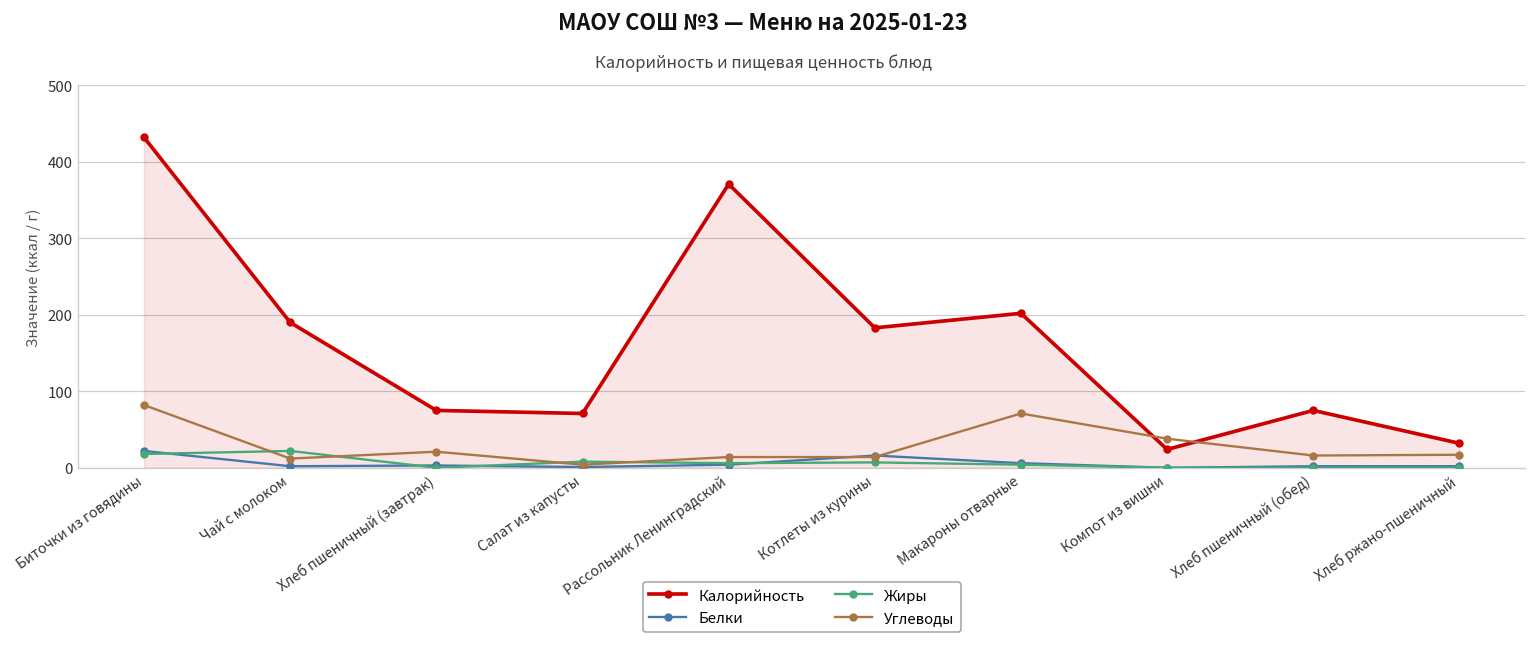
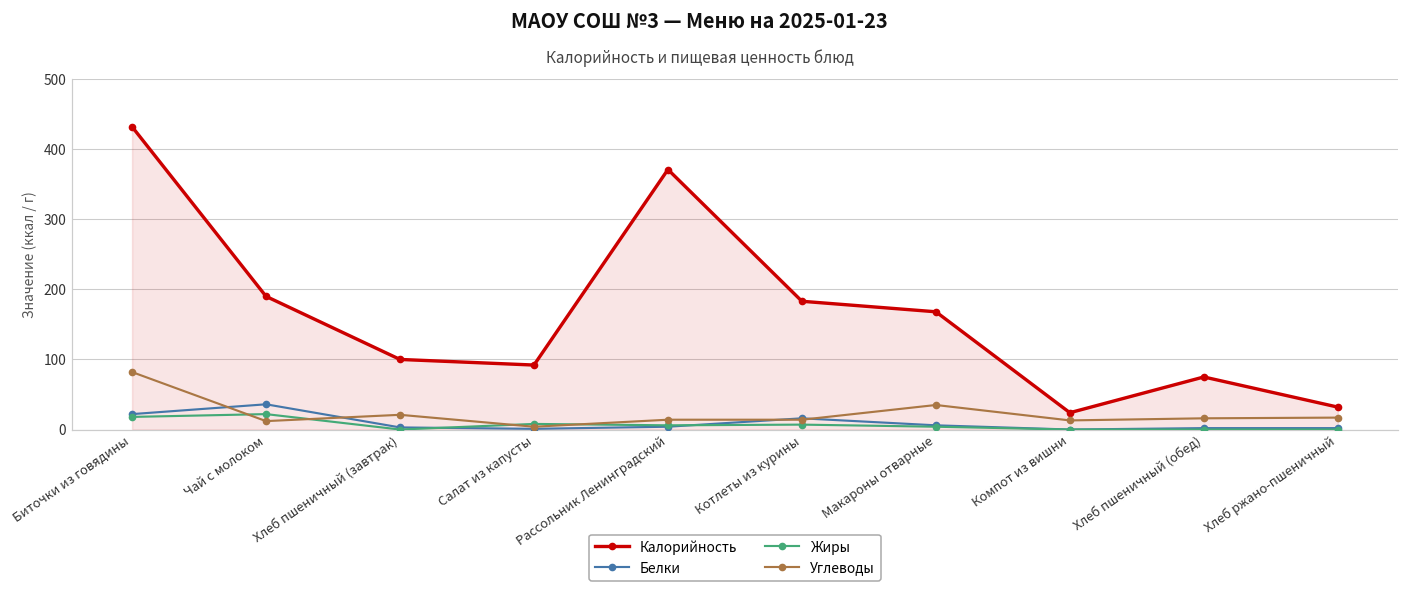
Белки, Чай с молоком: 0 -> 40
Калорийность, Хлеб пшеничный (завтрак): 80 -> 100
Калорийность, Салат из капусты: 70 -> 90
Калорийность, Макароны отварные: 200 -> 170
Углеводы, Макароны отварные: 70 -> 40
Углеводы, Компот из вишни: 40 -> 10
